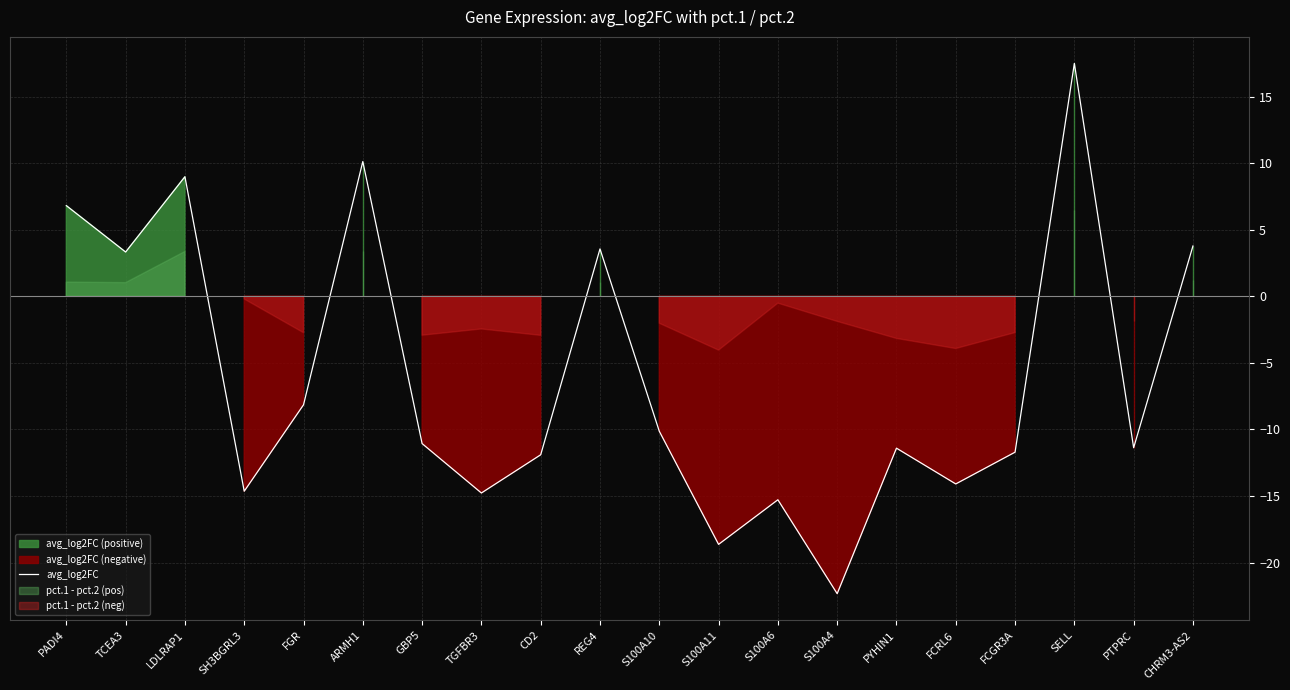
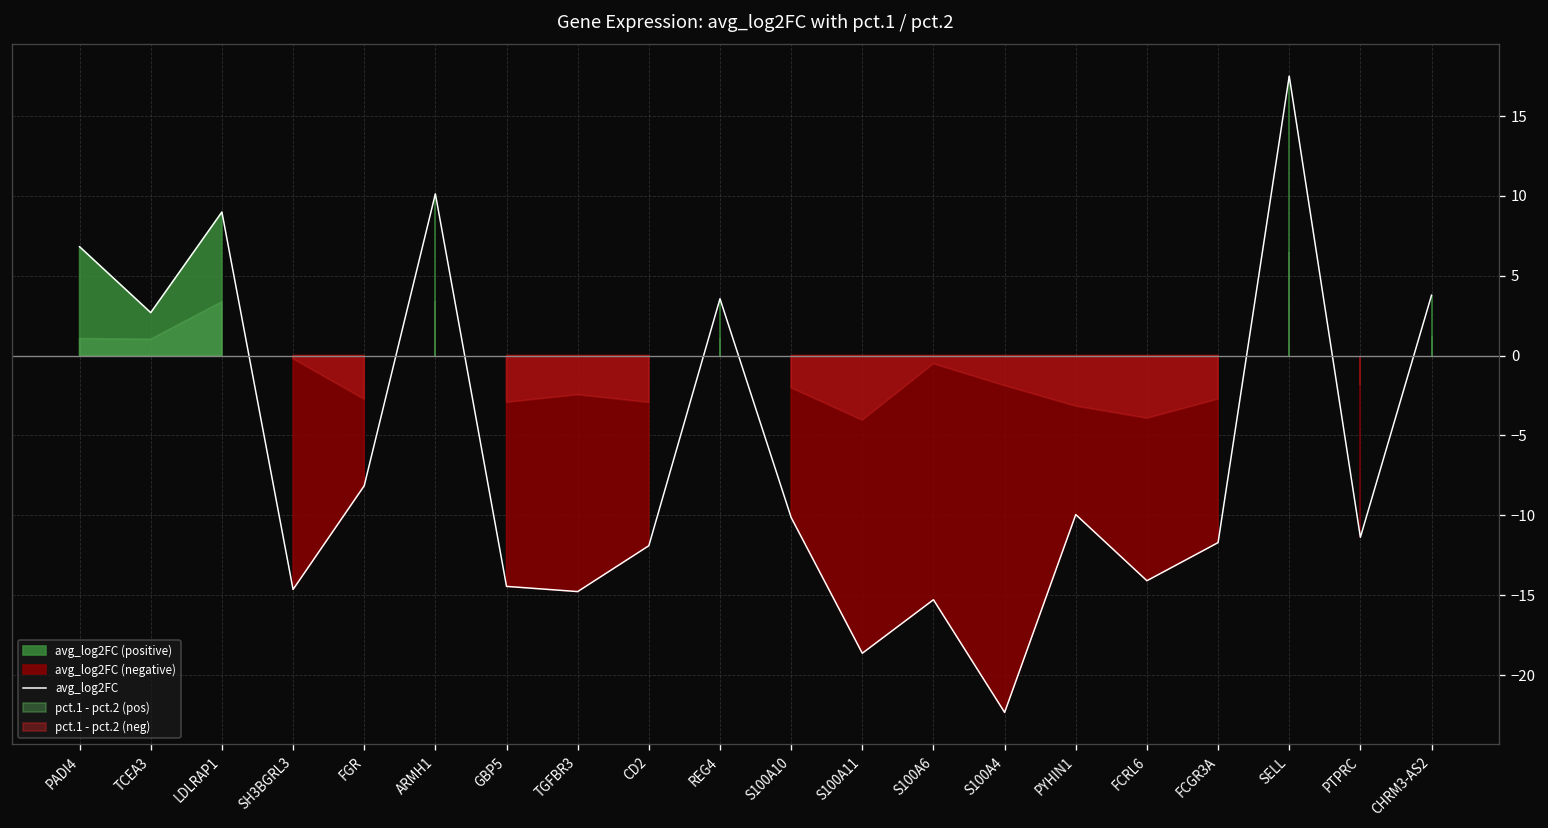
TCEA3: 3.3 -> 2.7
GBP5: -11.1 -> -14.5
PYHIN1: -11.4 -> -10.0
